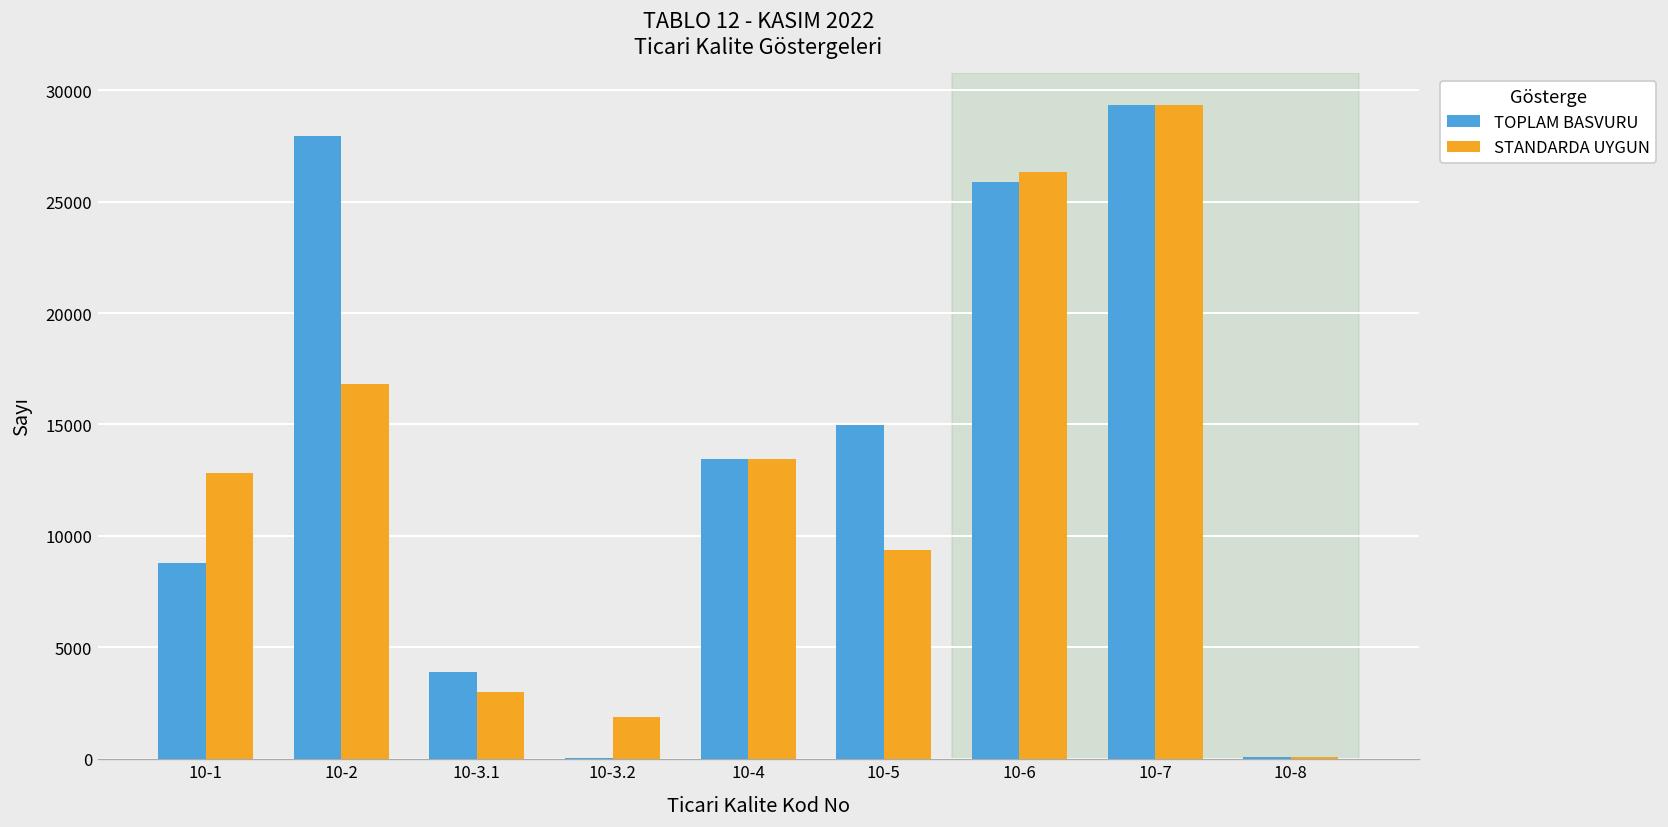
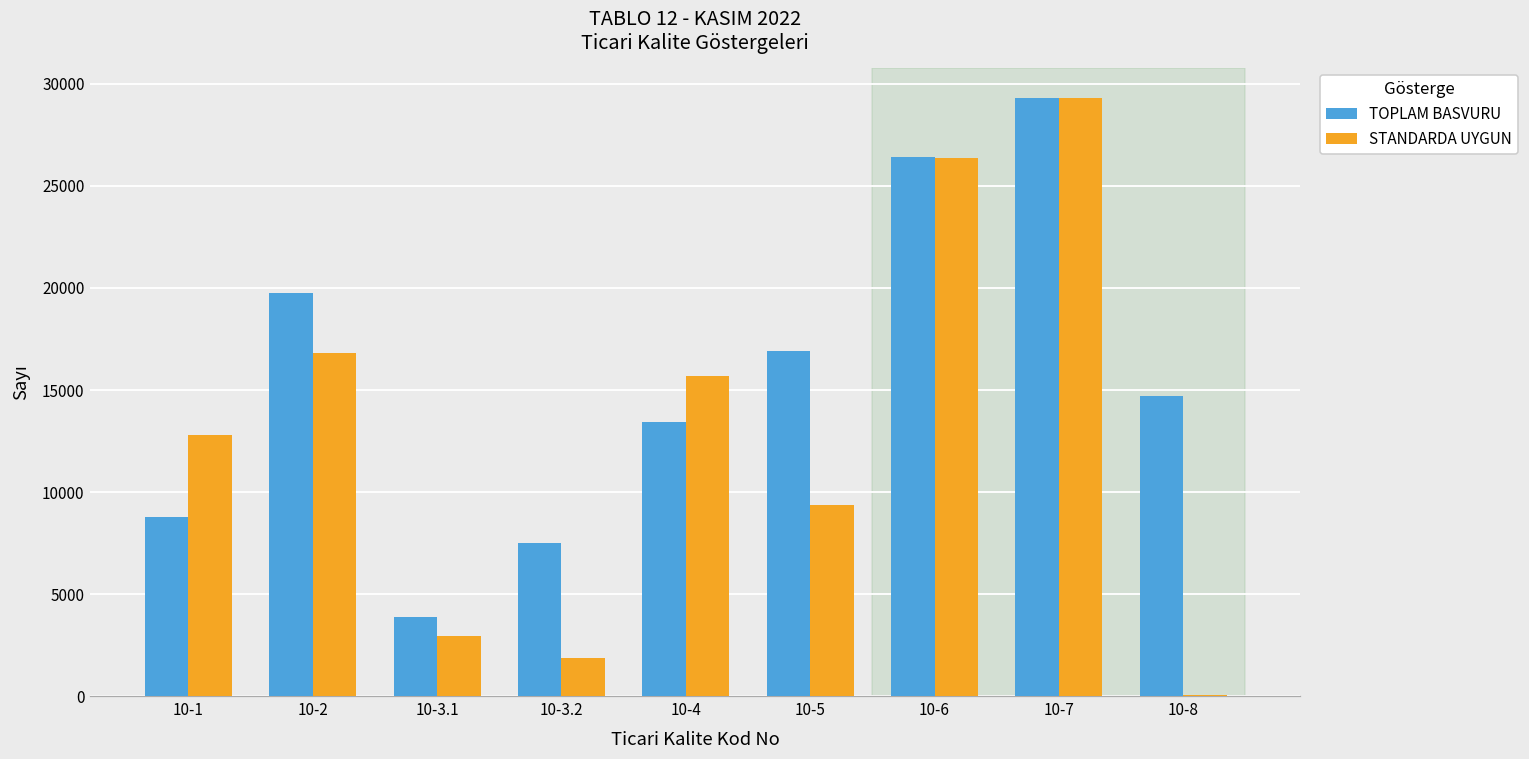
TOPLAM BASVURU, 10-2: 27900 -> 19700
TOPLAM BASVURU, 10-3.2: 0 -> 7500
STANDARDA UYGUN, 10-4: 13400 -> 15700
TOPLAM BASVURU, 10-5: 15000 -> 16900
TOPLAM BASVURU, 10-6: 25900 -> 26400
TOPLAM BASVURU, 10-8: 100 -> 14700
